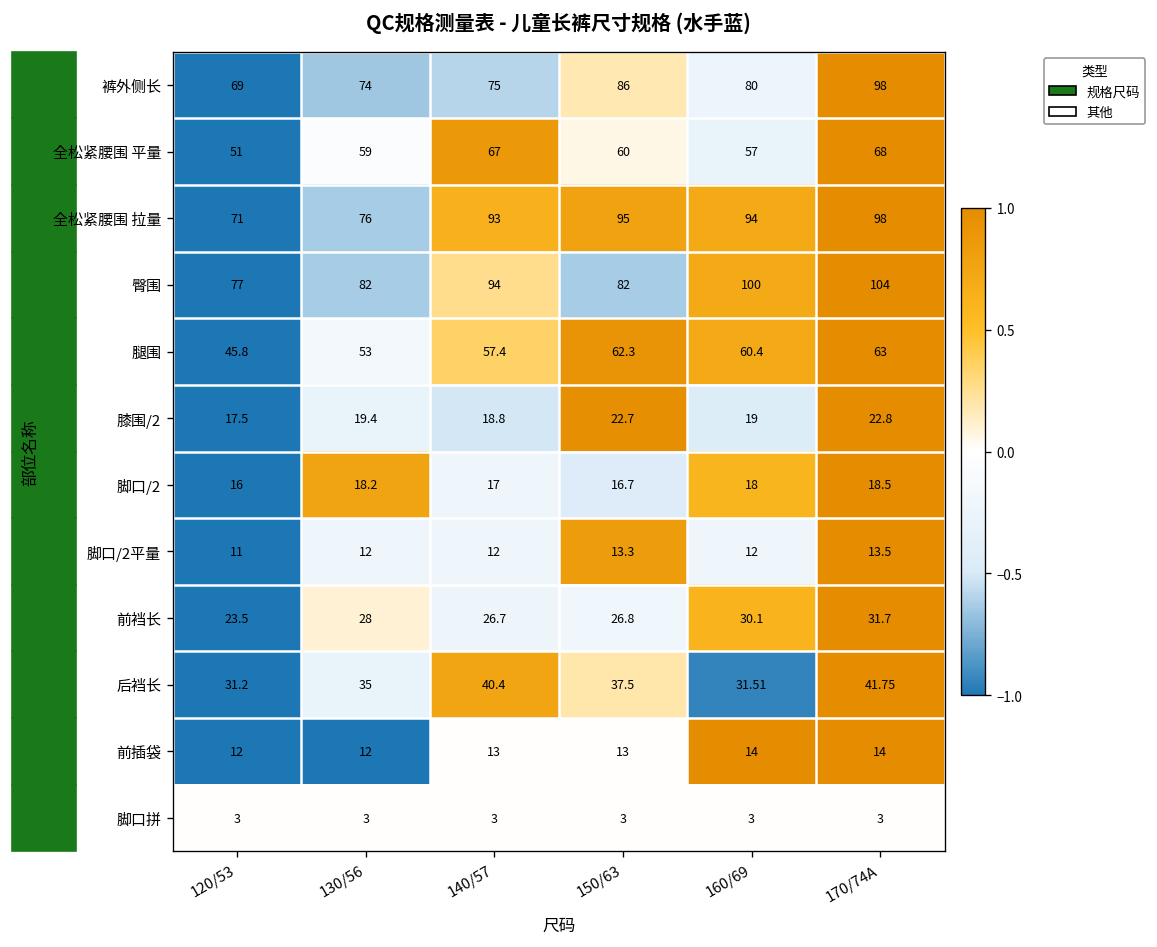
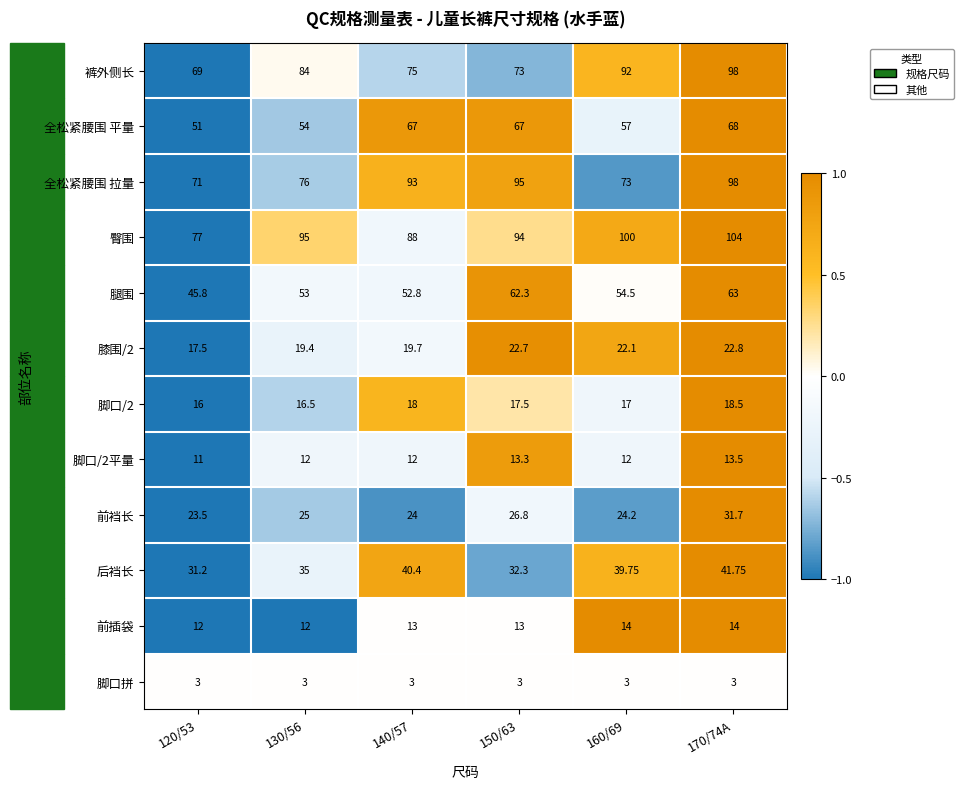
裤外侧长, 130/56: 74 -> 84
裤外侧长, 150/63: 86 -> 73
裤外侧长, 160/69: 80 -> 92
全松紧腰围 平量, 130/56: 59 -> 54
全松紧腰围 平量, 150/63: 60 -> 67
全松紧腰围 拉量, 160/69: 94 -> 73
臀围, 130/56: 82 -> 95
臀围, 140/57: 94 -> 88
臀围, 150/63: 82 -> 94
腿围, 140/57: 57.4 -> 52.8
腿围, 160/69: 60.4 -> 54.5
膝围/2, 140/57: 18.8 -> 19.7
膝围/2, 160/69: 19 -> 22.1
脚口/2, 130/56: 18.2 -> 16.5
脚口/2, 140/57: 17 -> 18
脚口/2, 150/63: 16.7 -> 17.5
脚口/2, 160/69: 18 -> 17
前裆长, 130/56: 28 -> 25
前裆长, 140/57: 26.7 -> 24
前裆长, 160/69: 30.1 -> 24.2
后裆长, 150/63: 37.5 -> 32.3
后裆长, 160/69: 31.51 -> 39.75
